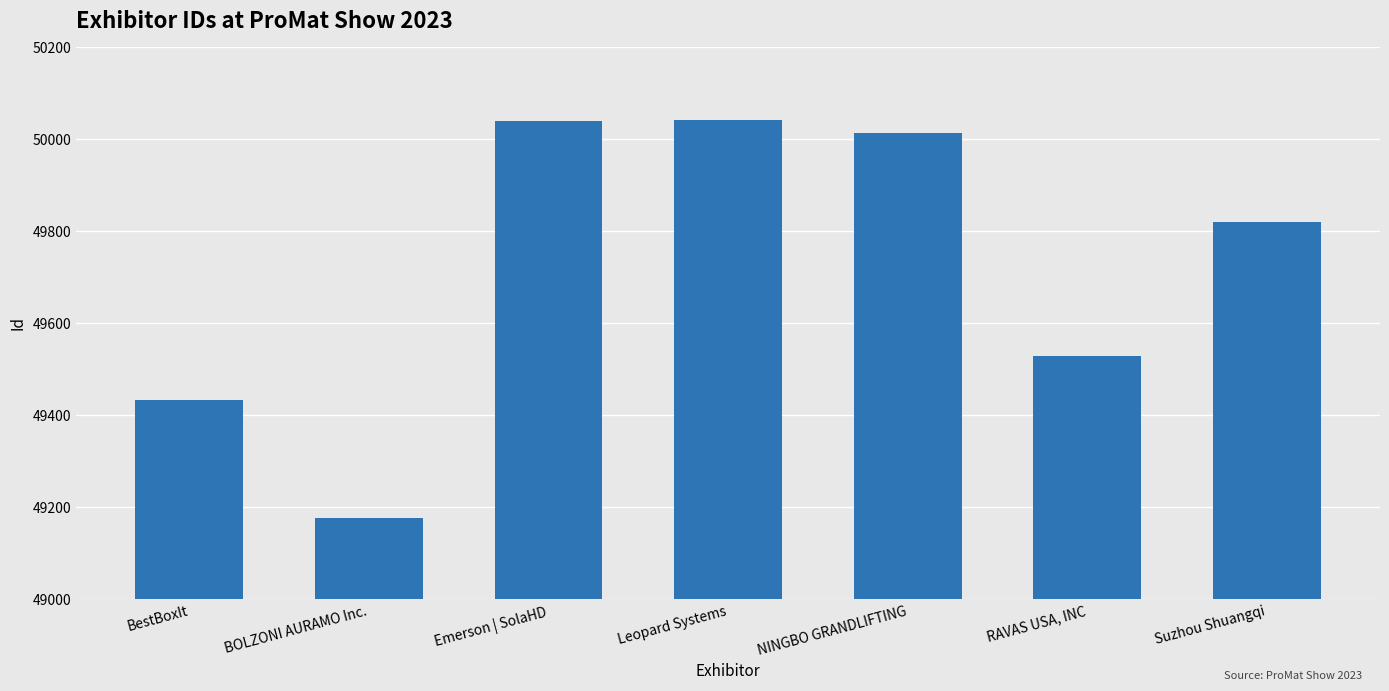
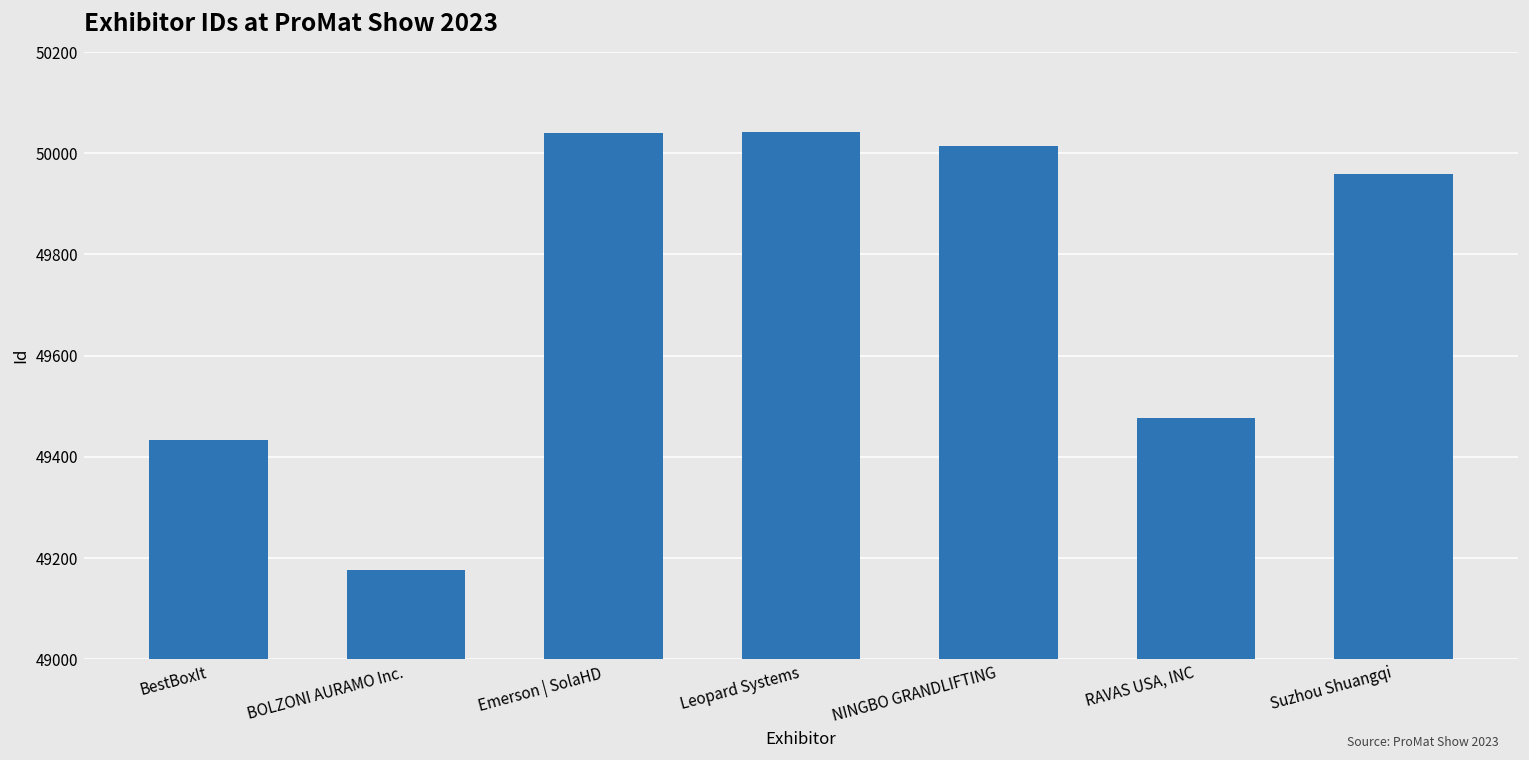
RAVAS USA, INC: 49530 -> 49480
Suzhou Shuangqi: 49820 -> 49960
